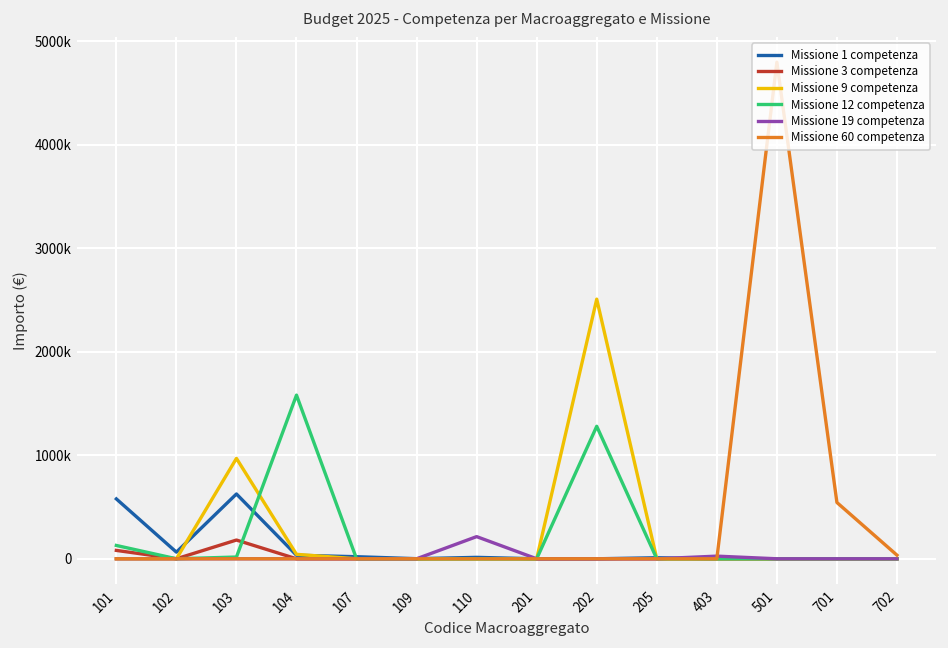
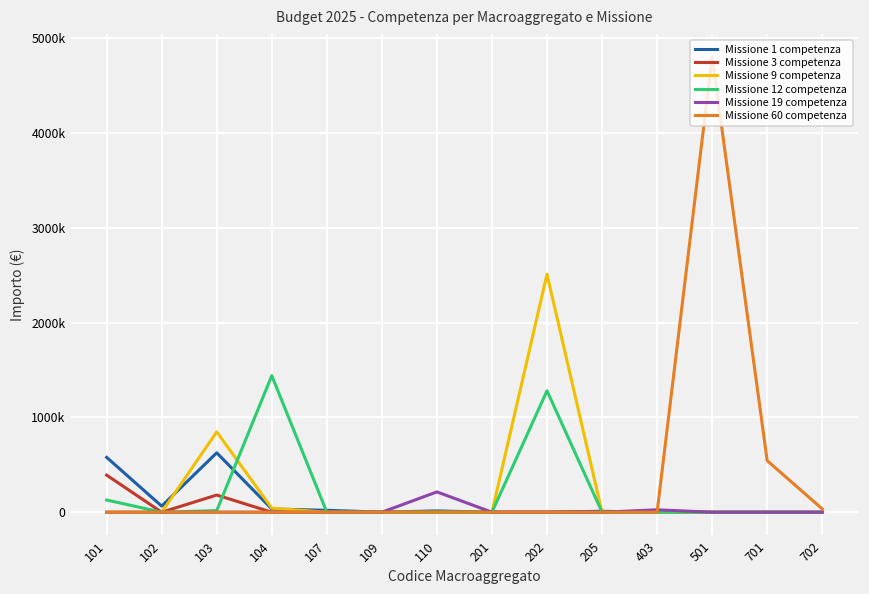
Missione 3 competenza, 101: 100000 -> 400000
Missione 9 competenza, 103: 1000000 -> 800000
Missione 12 competenza, 104: 1600000 -> 1400000
